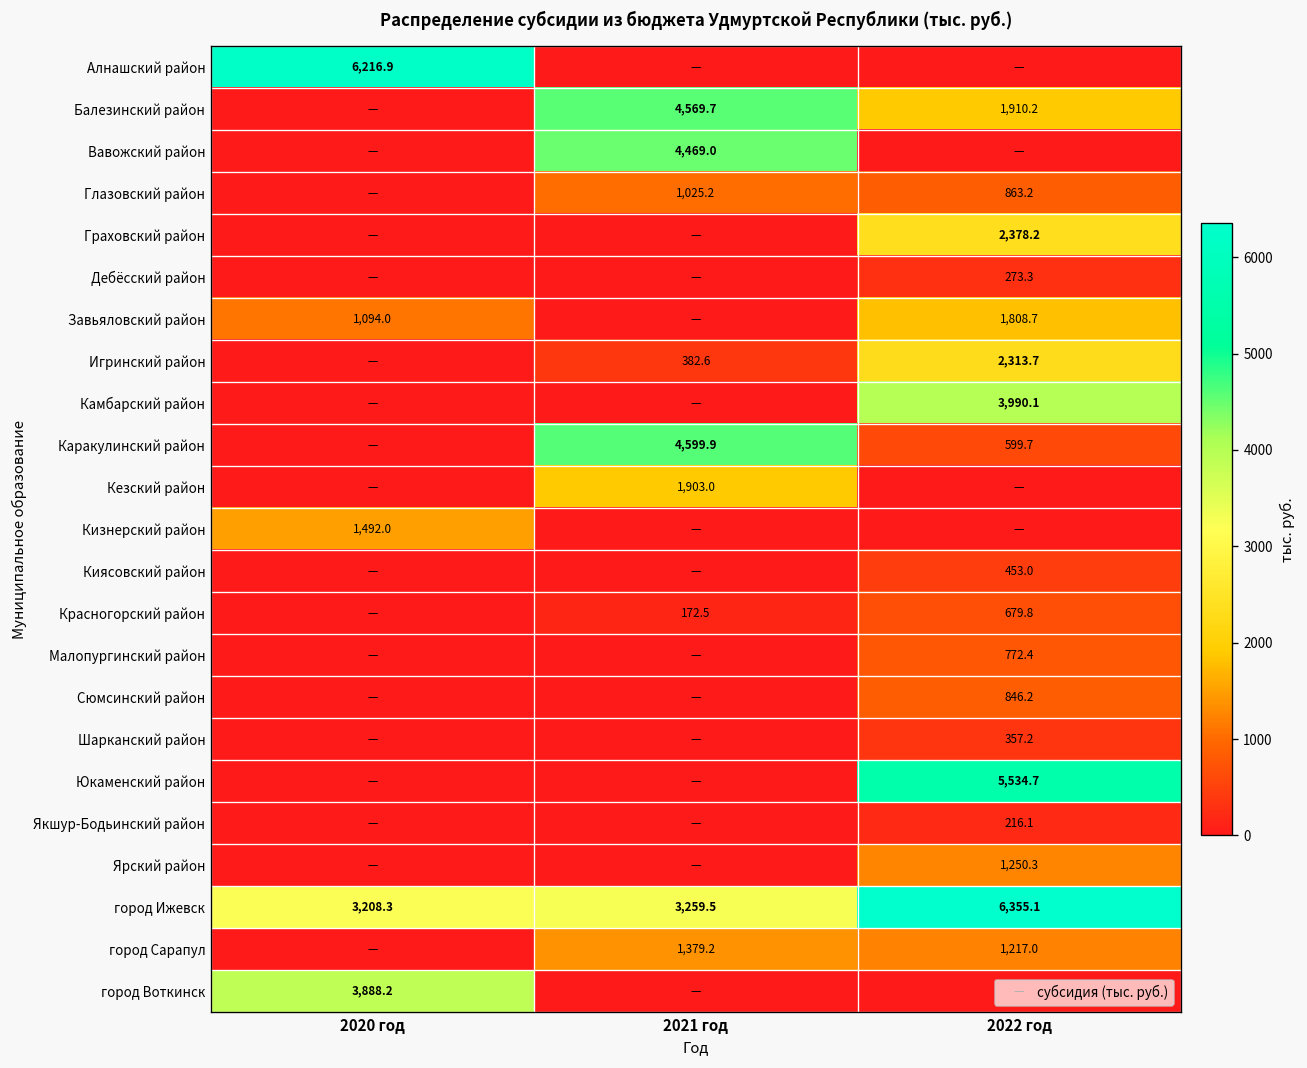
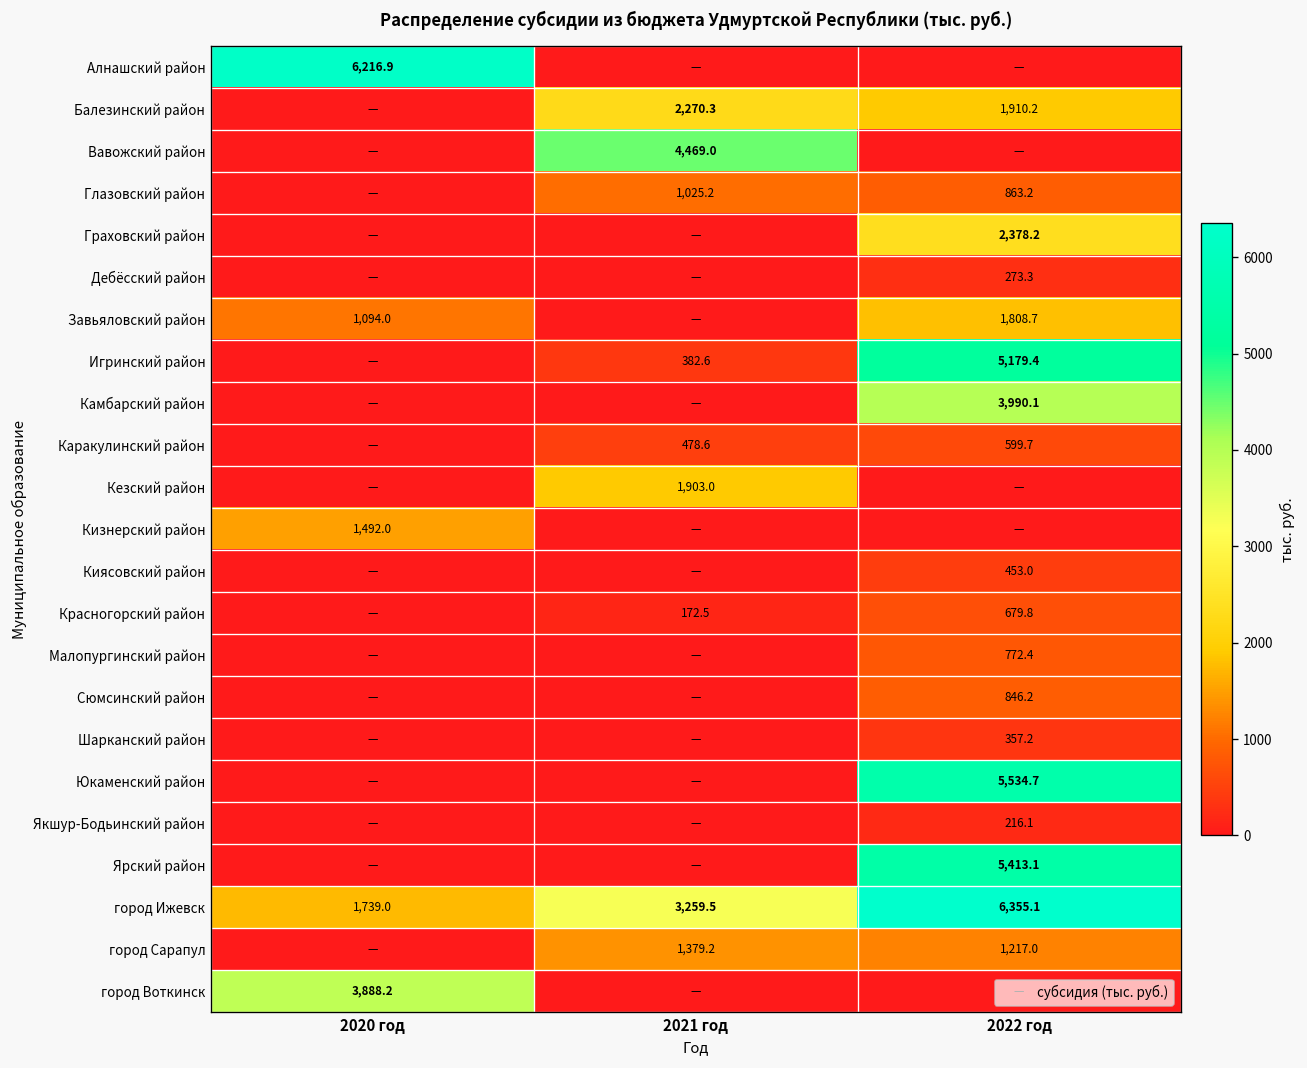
Балезинский район, 2021 год: 4,569.7 -> 2,270.3
Игринский район, 2022 год: 2,313.7 -> 5,179.4
Каракулинский район, 2021 год: 4,599.9 -> 478.6
Ярский район, 2022 год: 1,250.3 -> 5,413.1
город Ижевск, 2020 год: 3,208.3 -> 1,739.0
